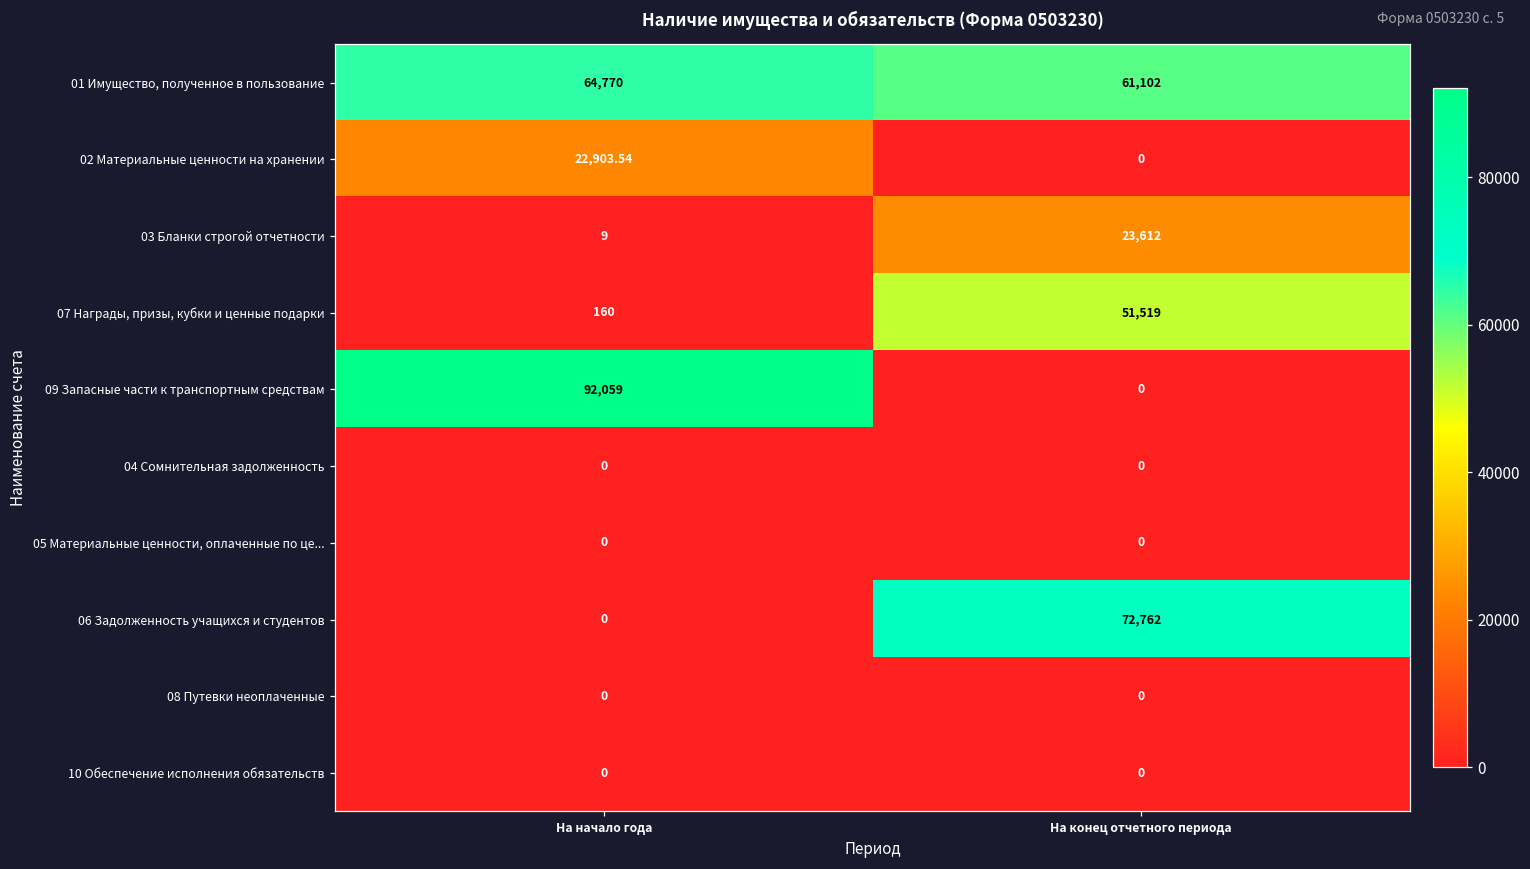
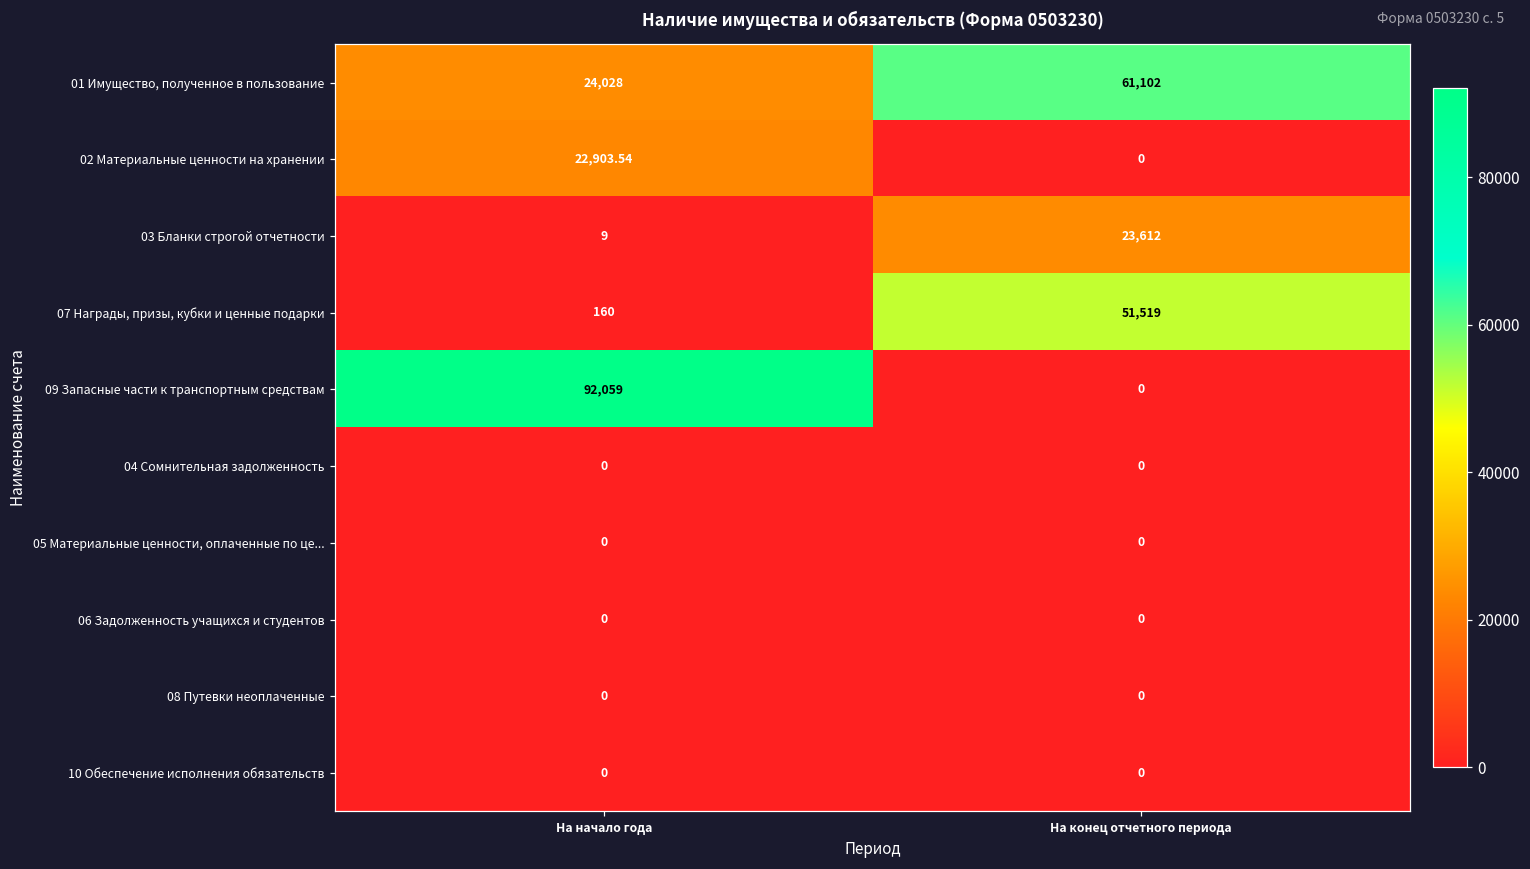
01 Имущество, полученное в пользование, На начало года: 64,770 -> 24,028
06 Задолженность учащихся и студентов, На конец отчетного периода: 72,762 -> 0
